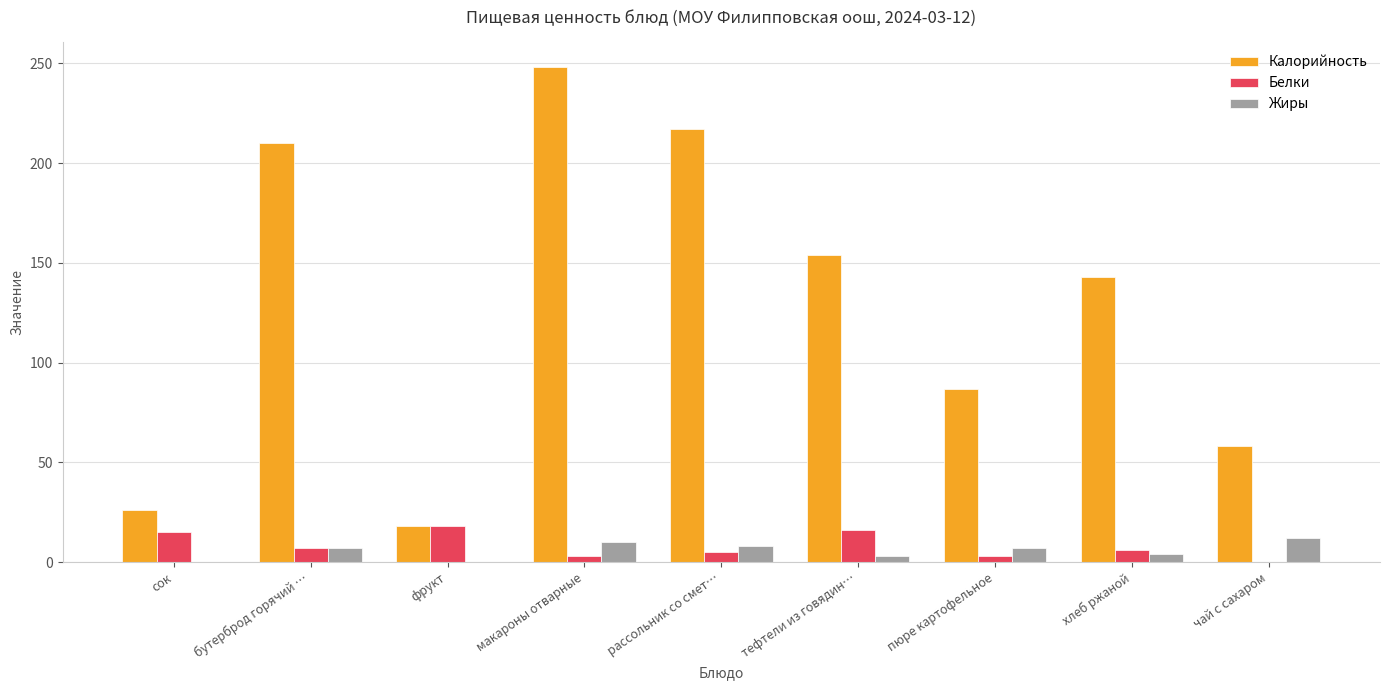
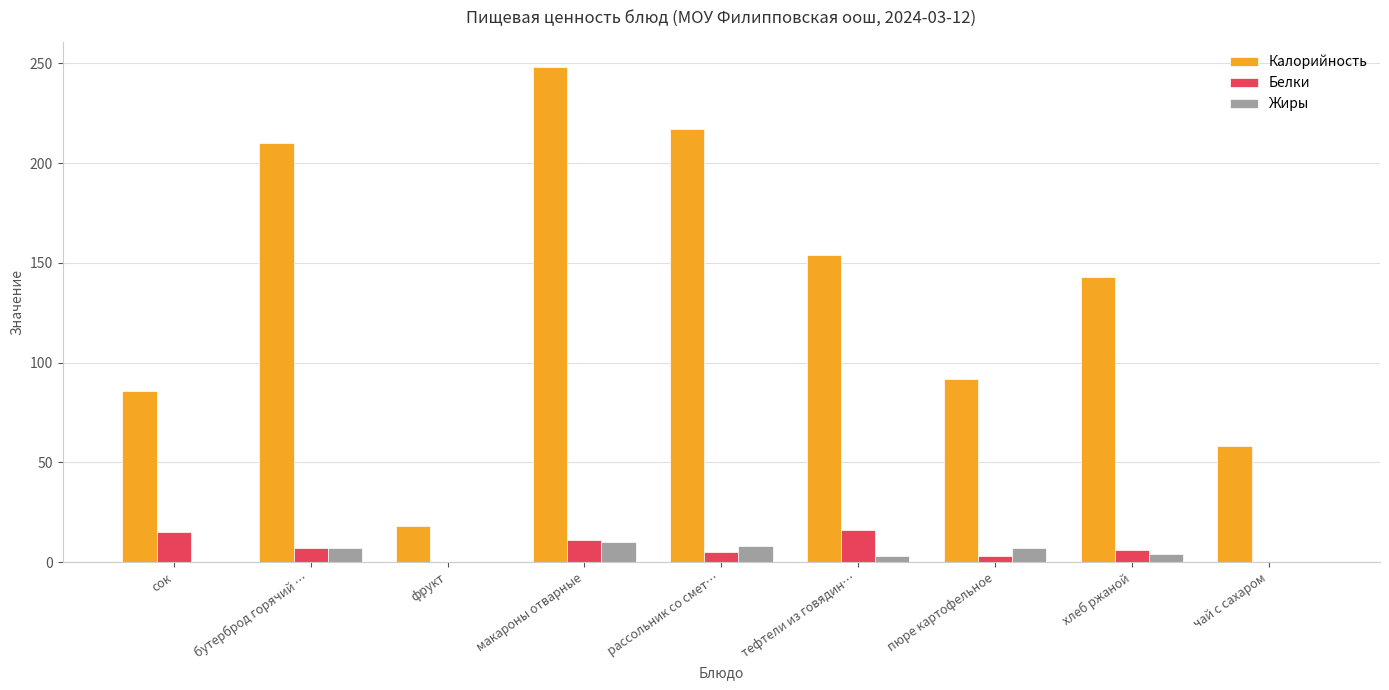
Калорийность, сок: 26 -> 86
Белки, фрукт: 18 -> 0
Белки, макароны отварные: 3 -> 11
Калорийность, пюре картофельное: 87 -> 92
Жиры, чай с сахаром: 12 -> 0
